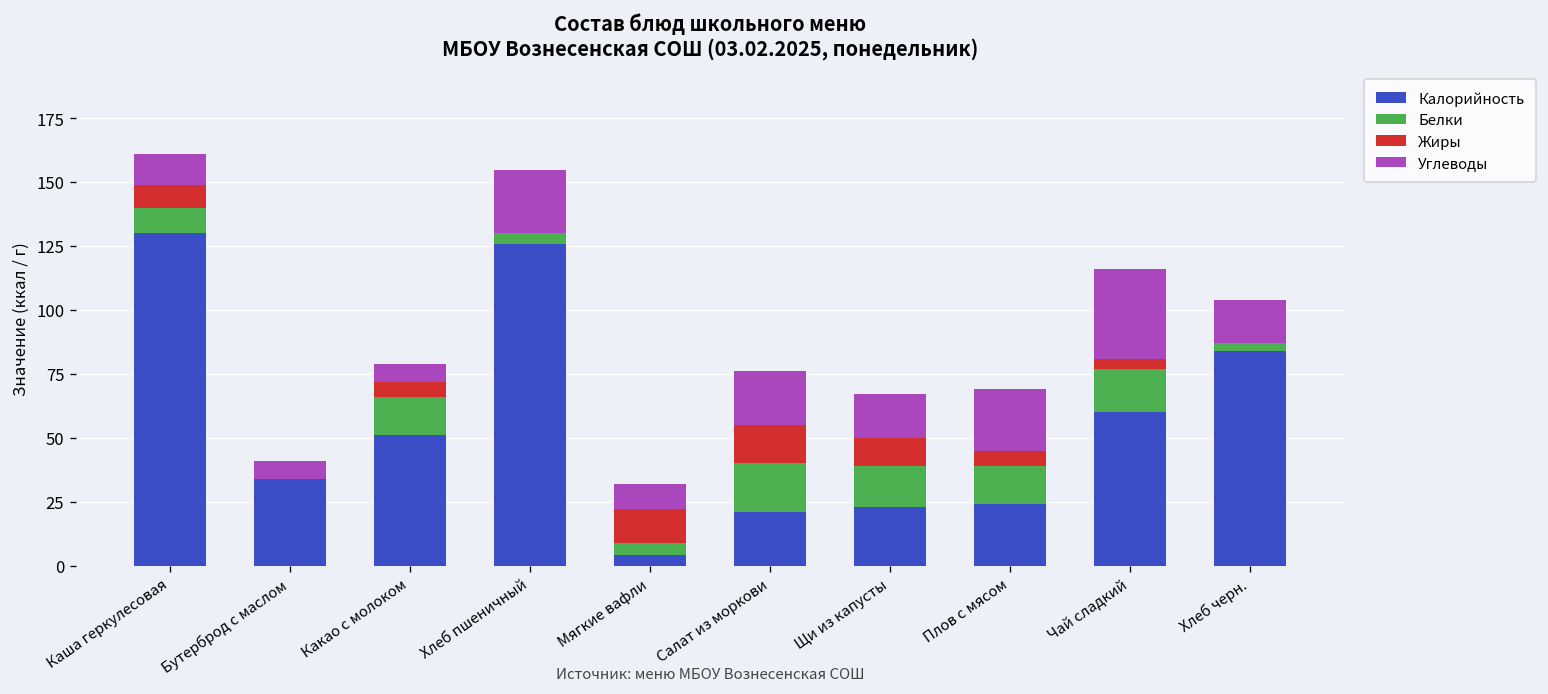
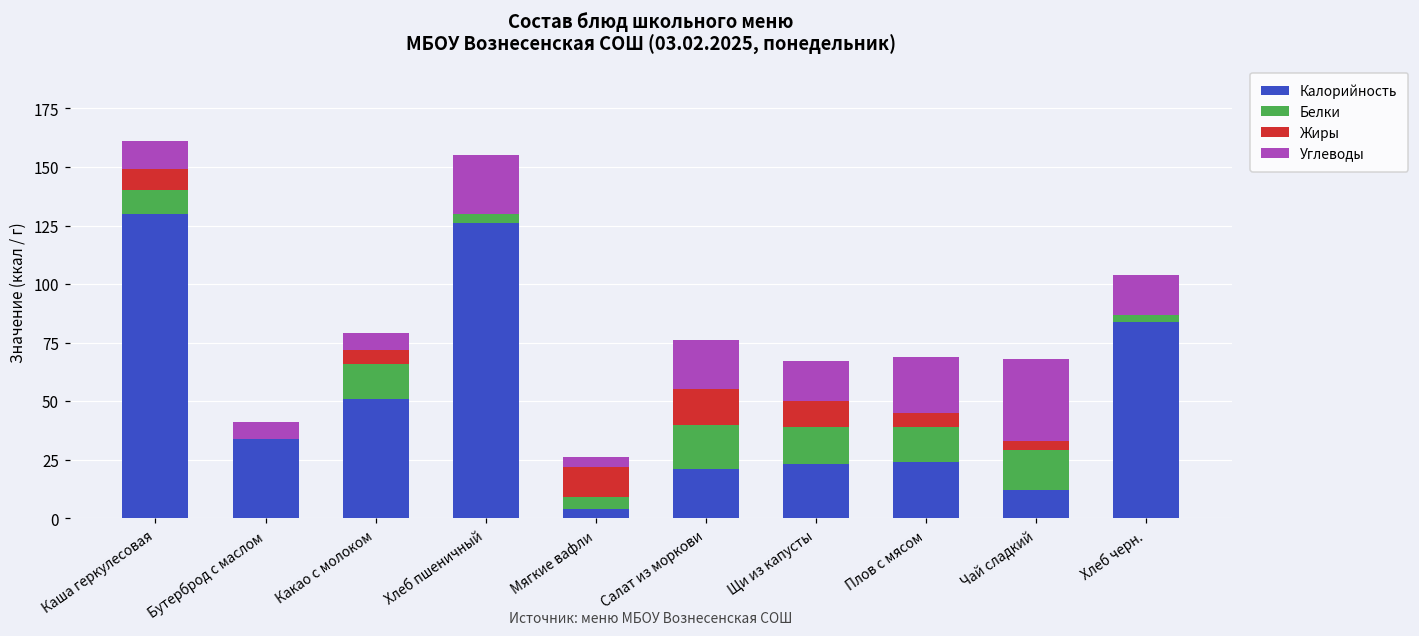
Углеводы, Мягкие вафли: 10 -> 4
Калорийность, Чай сладкий: 60 -> 12
